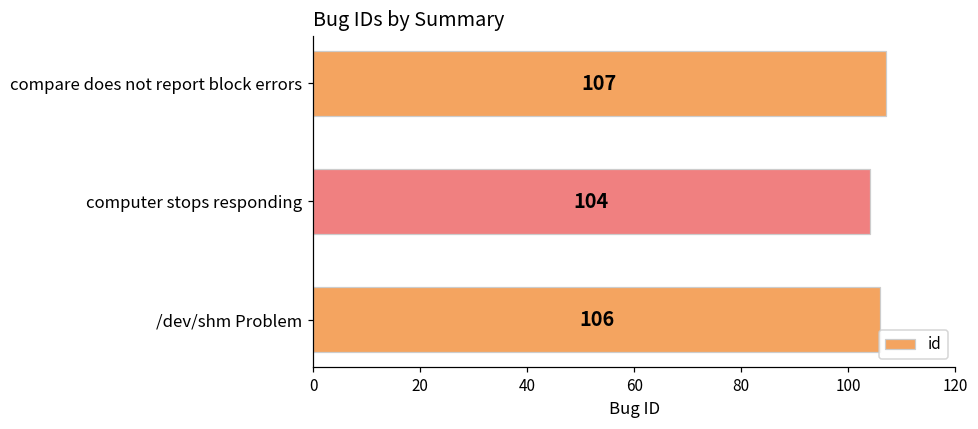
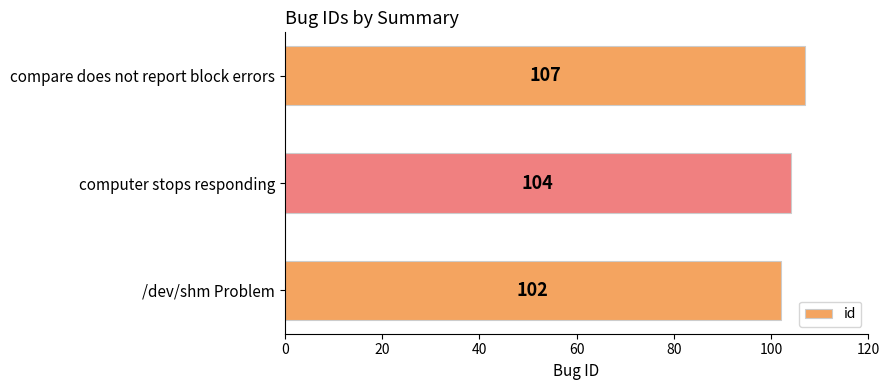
/dev/shm Problem: 106 -> 102
